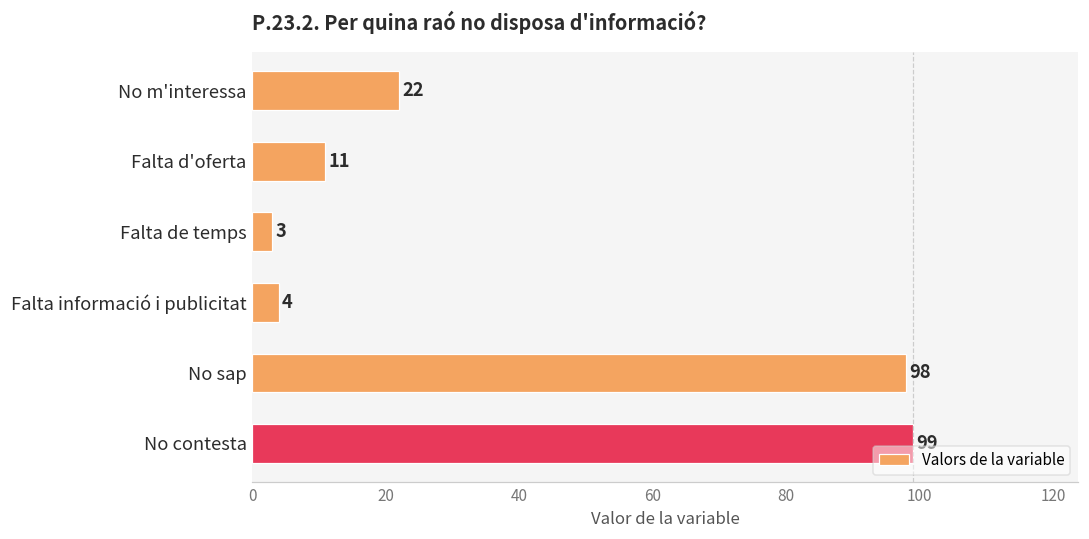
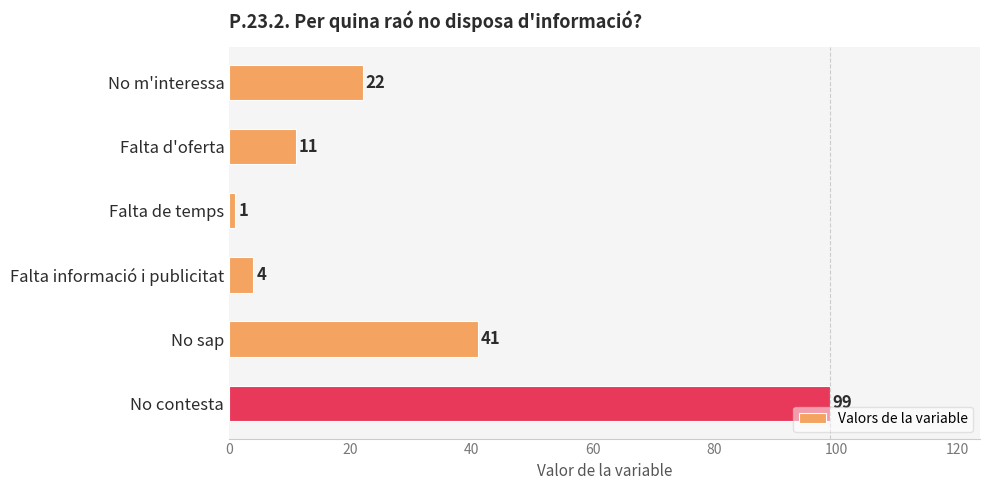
Falta de temps: 3 -> 1
No sap: 98 -> 41
